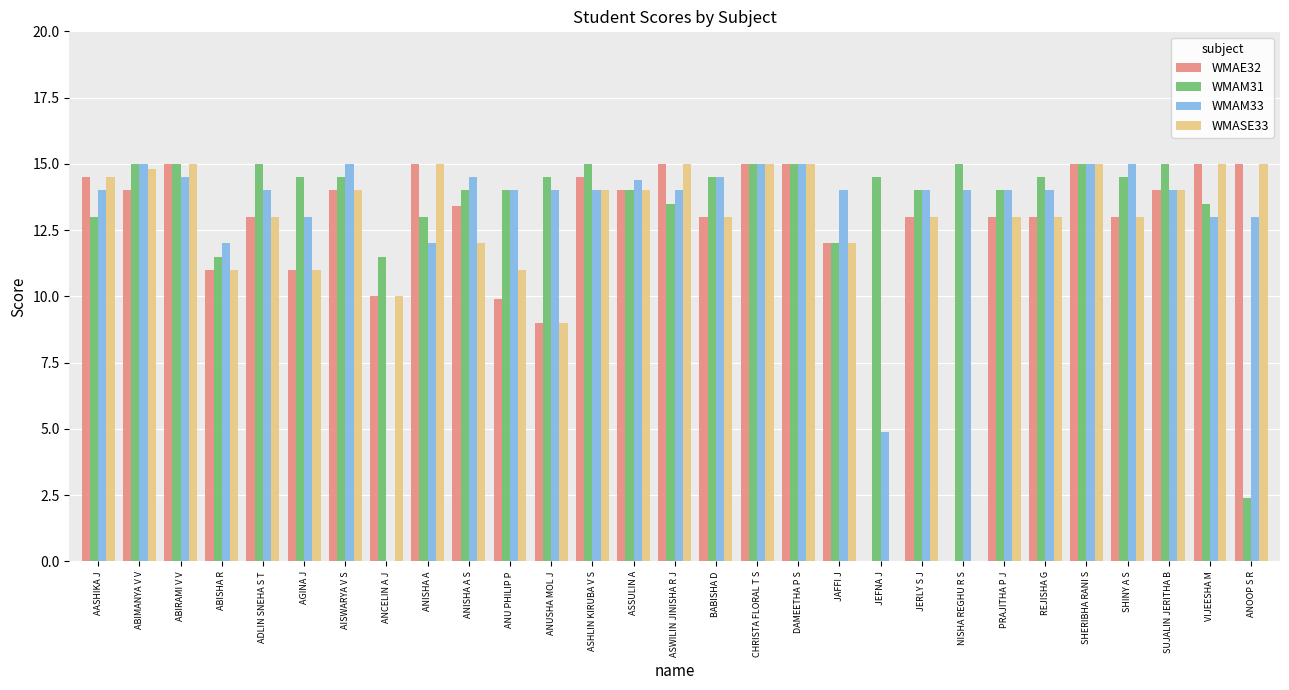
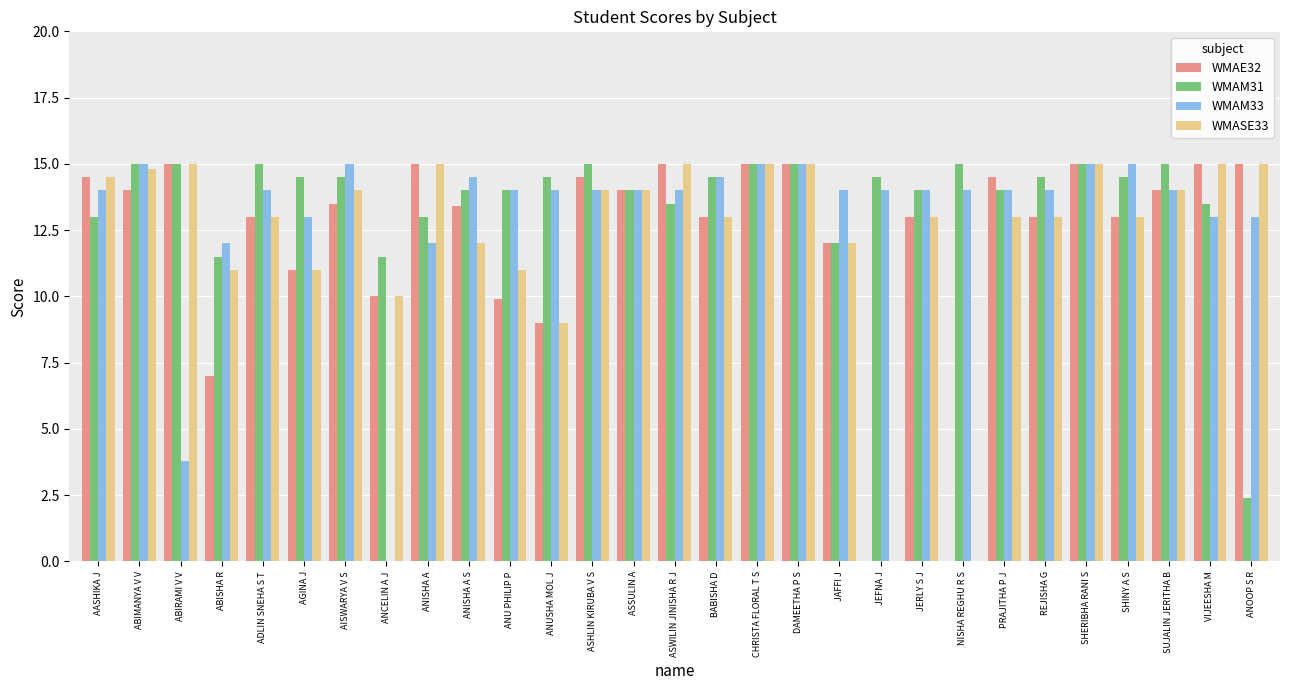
WMAM33, ABIRAMI V V: 14.5 -> 3.8
WMAE32, ABISHA R: 11 -> 7
WMAE32, AISWARYA V S: 14.0 -> 13.5
WMAM33, ASSULIN A: 14.4 -> 14.0
WMAM33, JEFNA J: 4.9 -> 14.0
WMAE32, PRAJITHA P J: 13.0 -> 14.5
